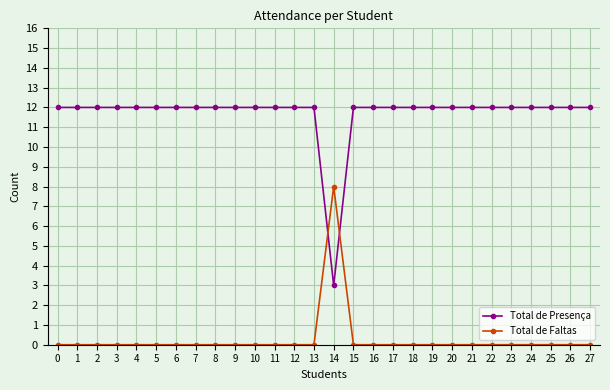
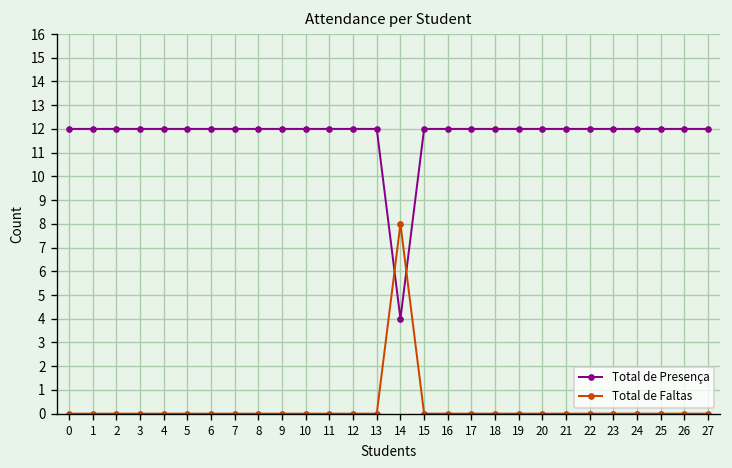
Total de Presença, 14: 3 -> 4
